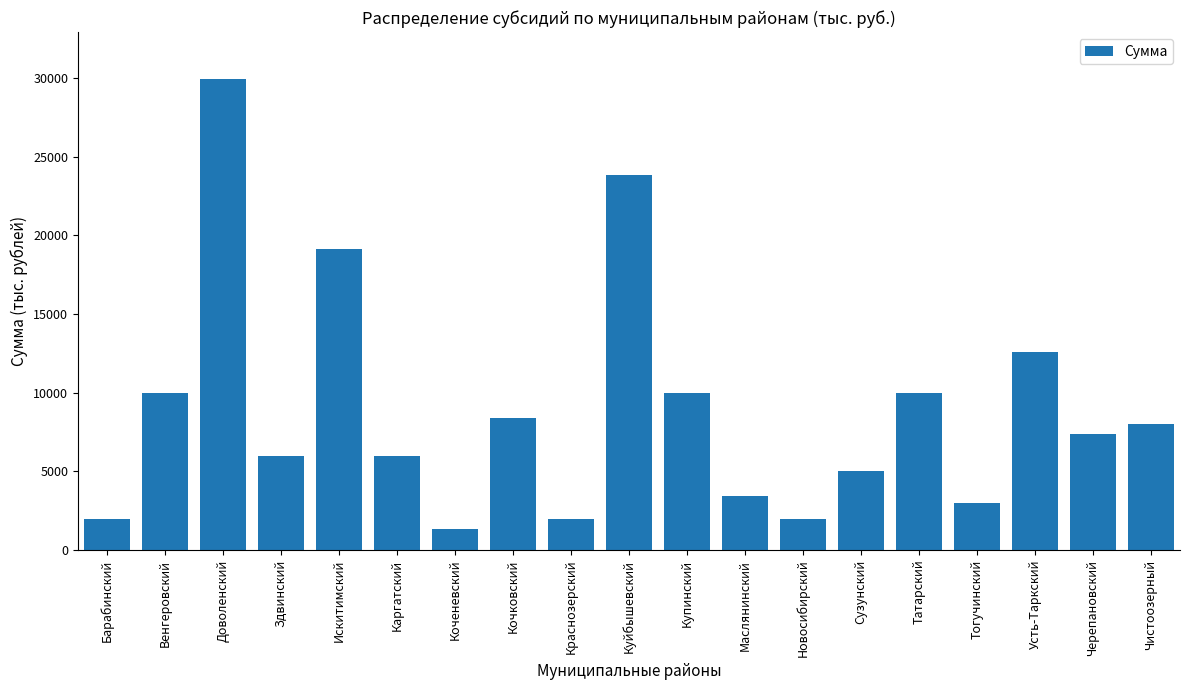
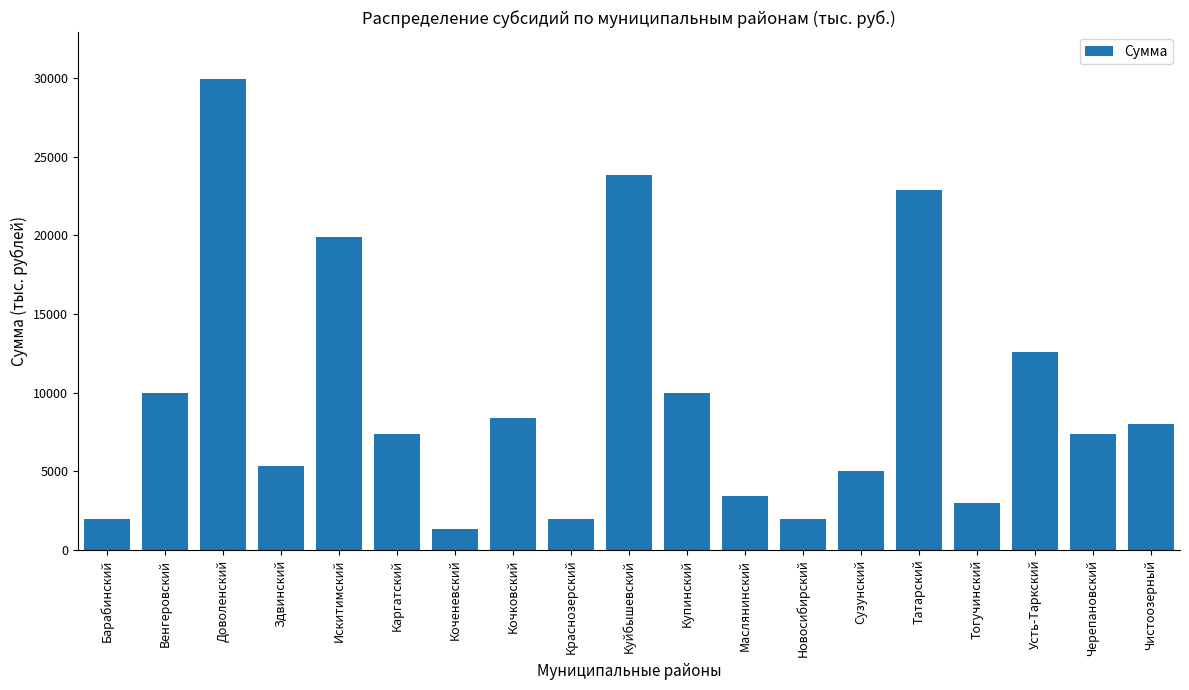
Здвинский: 6000 -> 5300
Искитимский: 19200 -> 19900
Каргатский: 6000 -> 7400
Татарский: 10000 -> 22900
